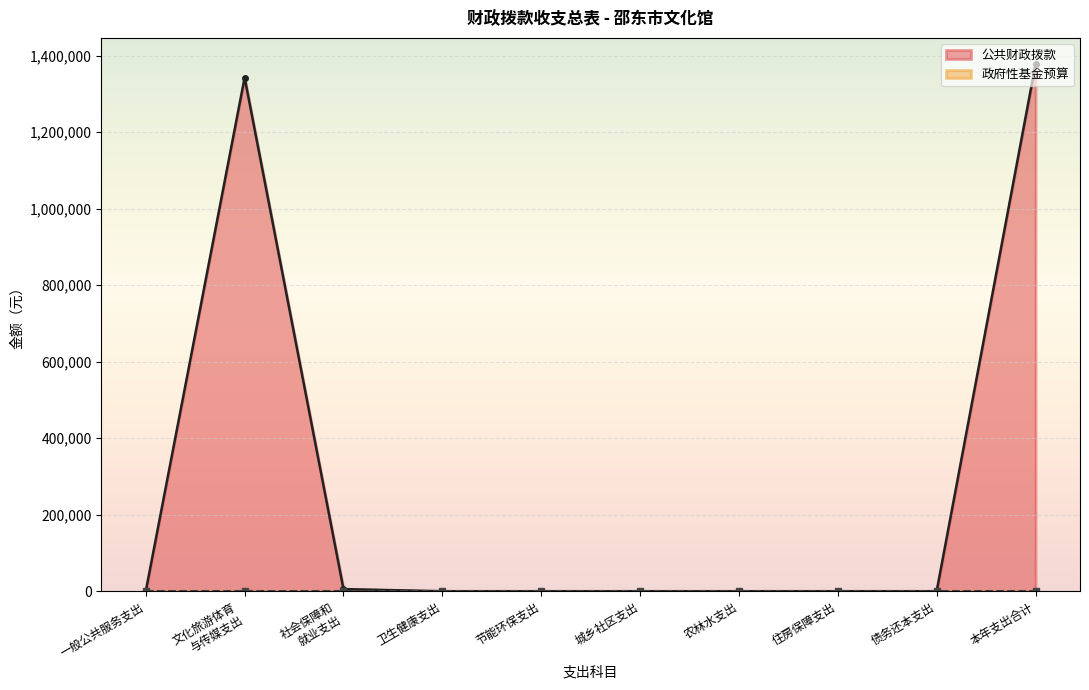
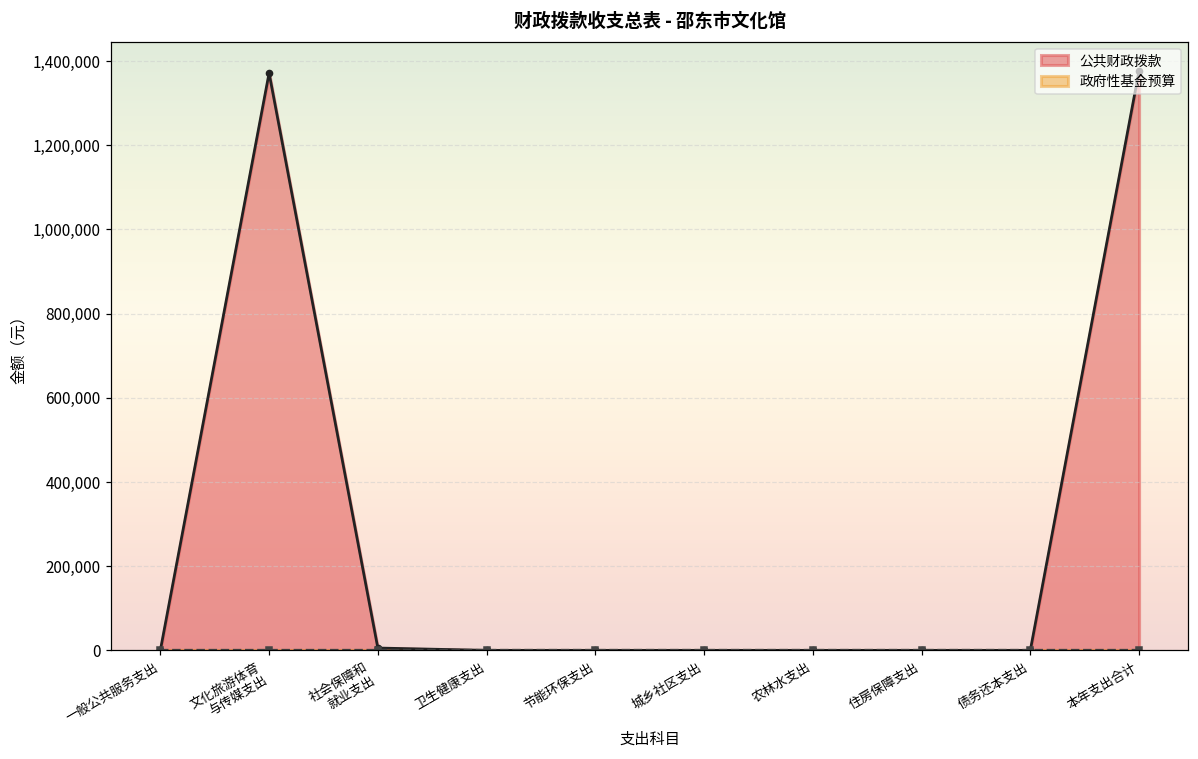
公共财政拨款, 文化旅游体育 与传媒支出: 1,340,000 -> 1,370,000
